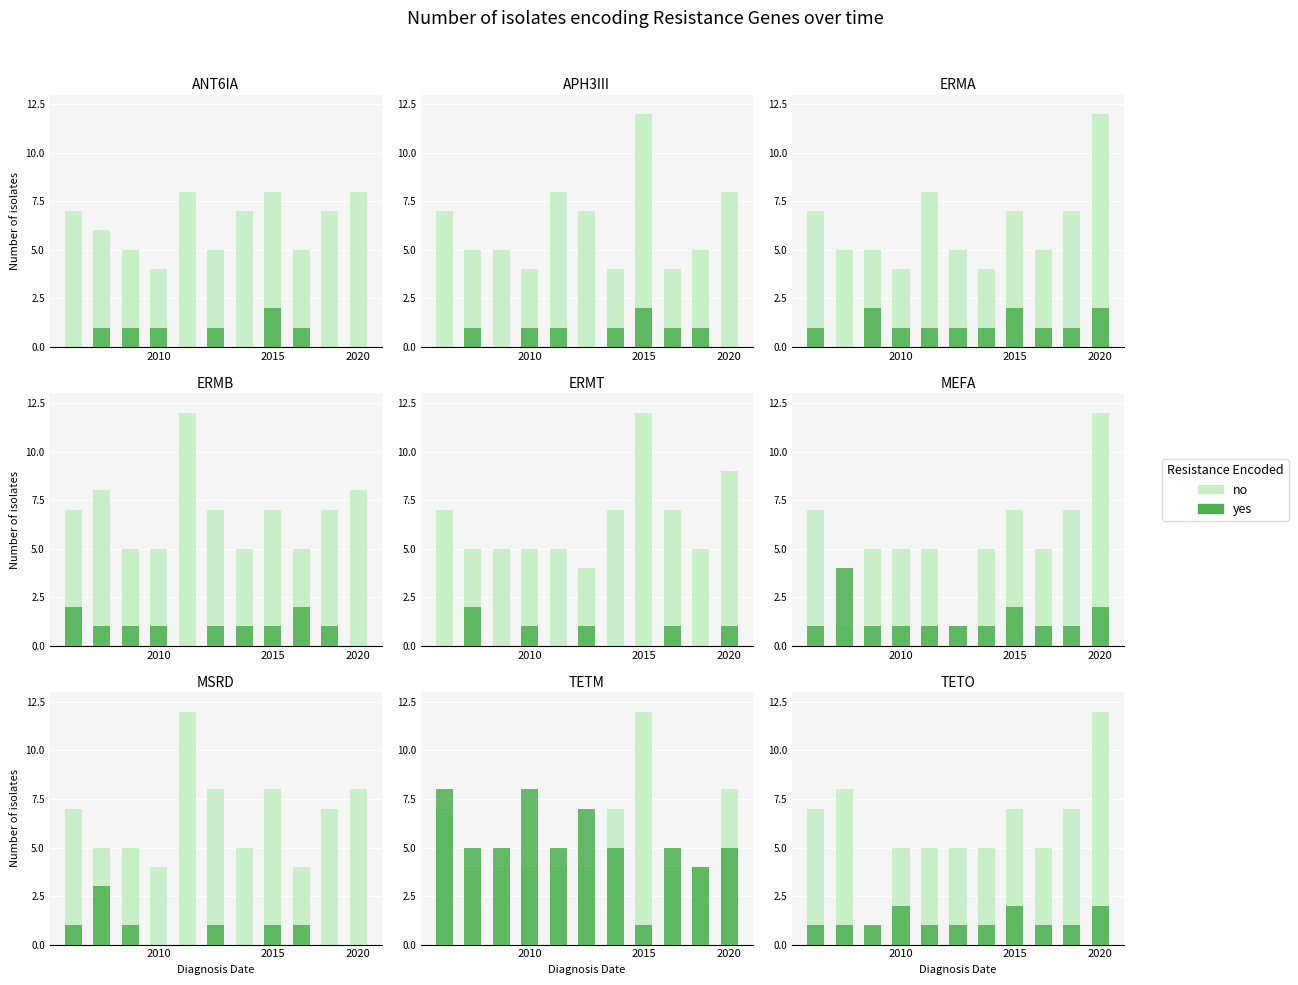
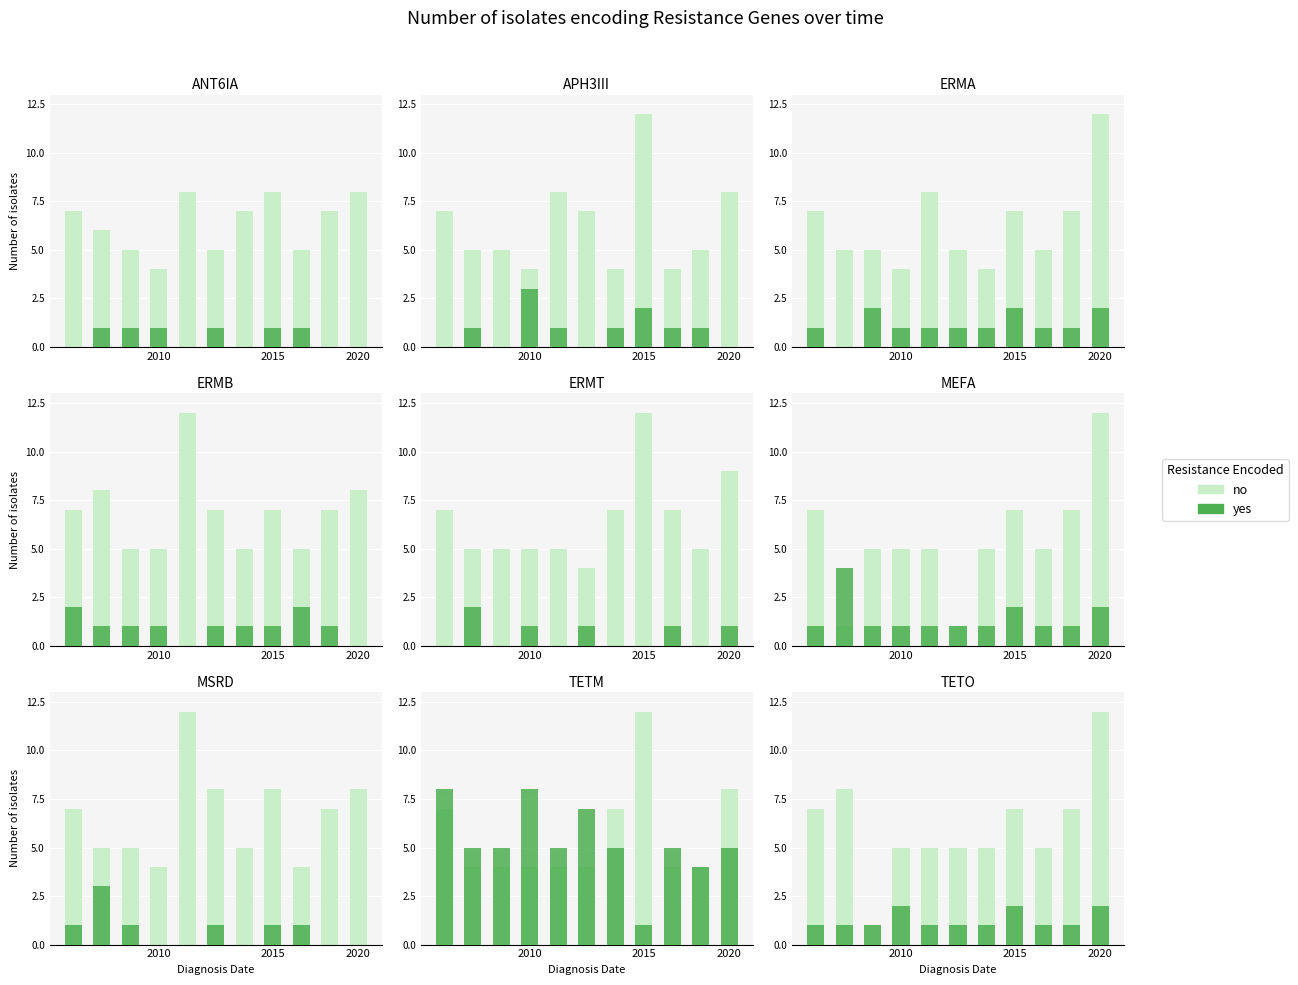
ANT6IA, yes, 2015: 2 -> 1
APH3III, yes, 2010: 1 -> 3
